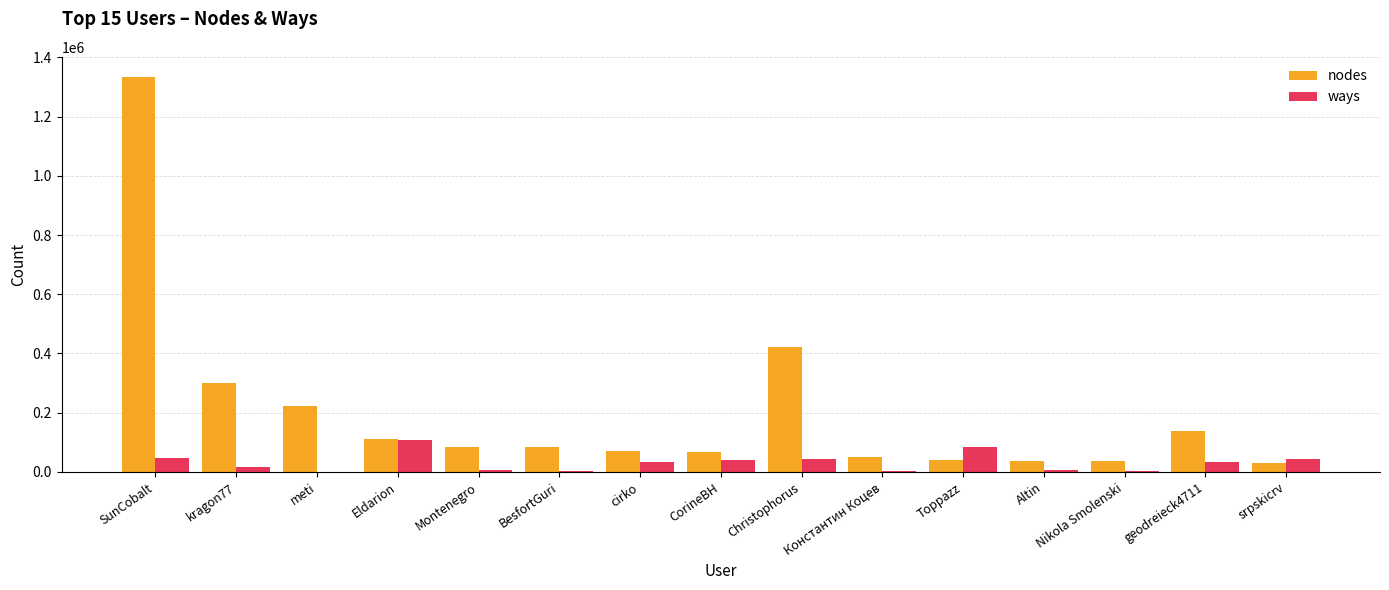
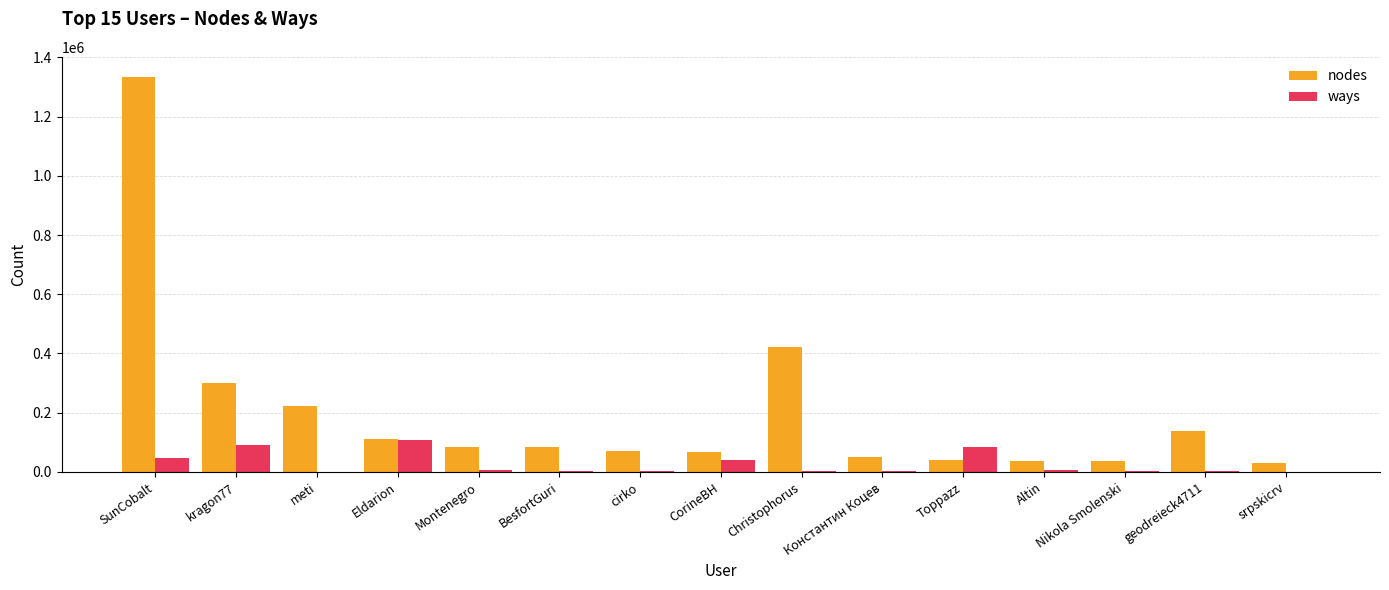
ways, kragon77: 20000 -> 90000
ways, cirko: 30000 -> 0
ways, Christophorus: 40000 -> 0
ways, geodreieck4711: 30000 -> 0
ways, srpskicrv: 40000 -> 0
